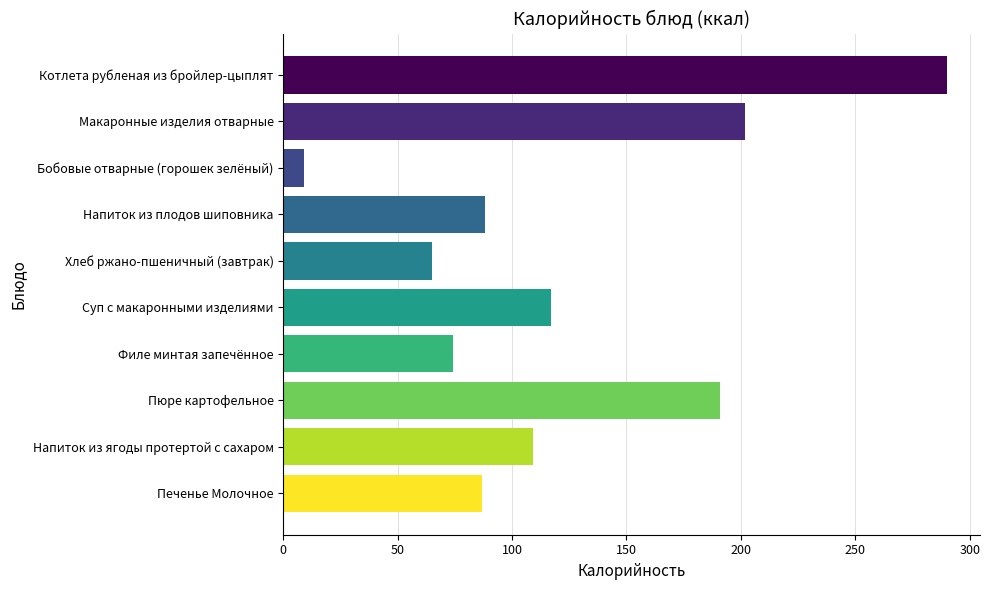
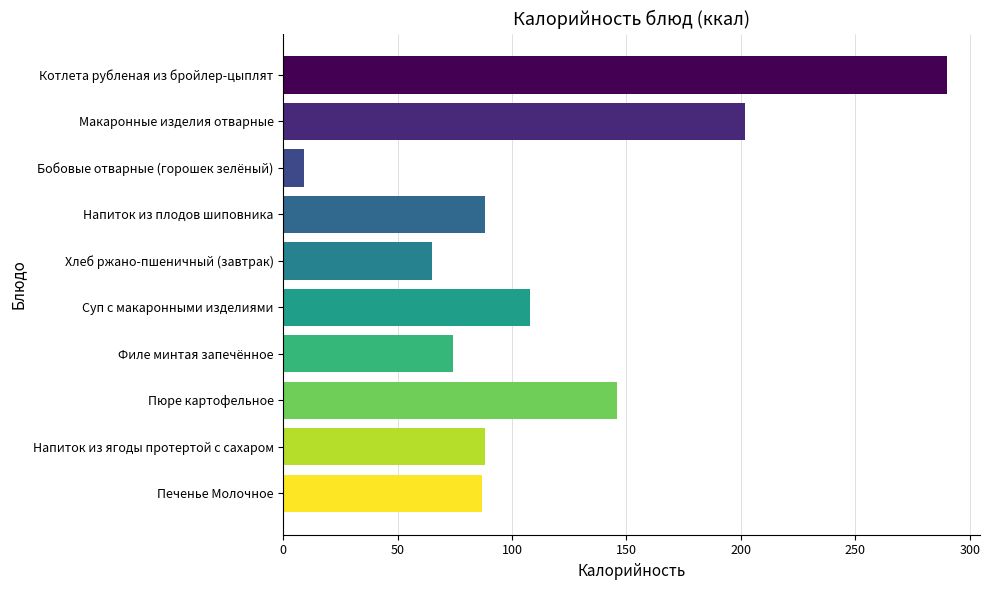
Суп с макаронными изделиями: 117 -> 108
Пюре картофельное: 191 -> 146
Напиток из ягоды протертой с сахаром: 109 -> 88
